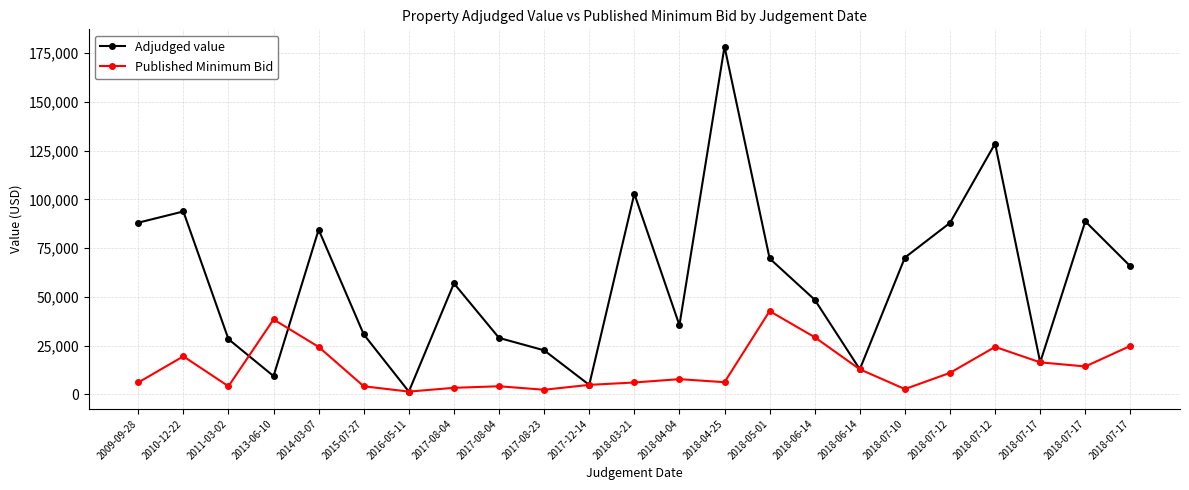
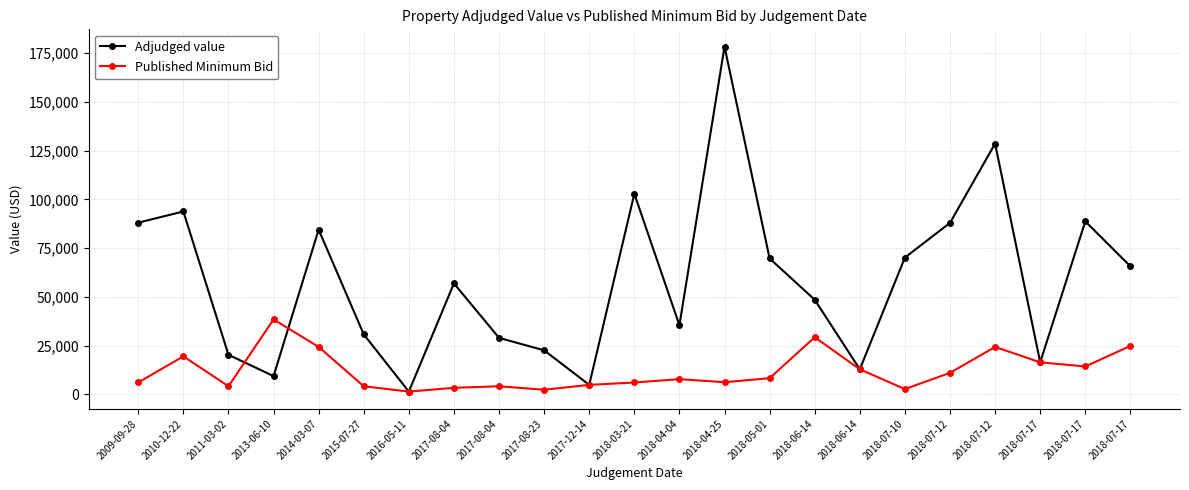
Adjudged value, 2011-03-02: 28,000 -> 20,000
Published Minimum Bid, 2018-05-01: 43,000 -> 8,000
